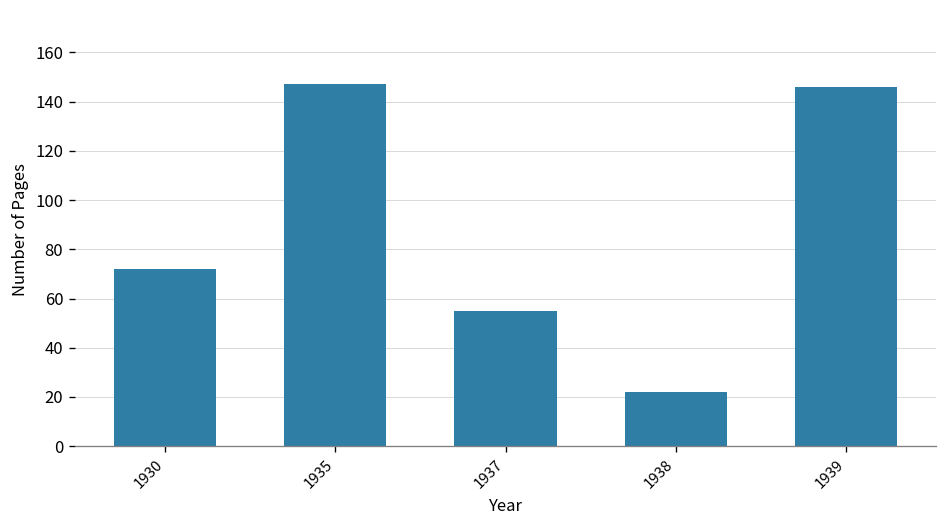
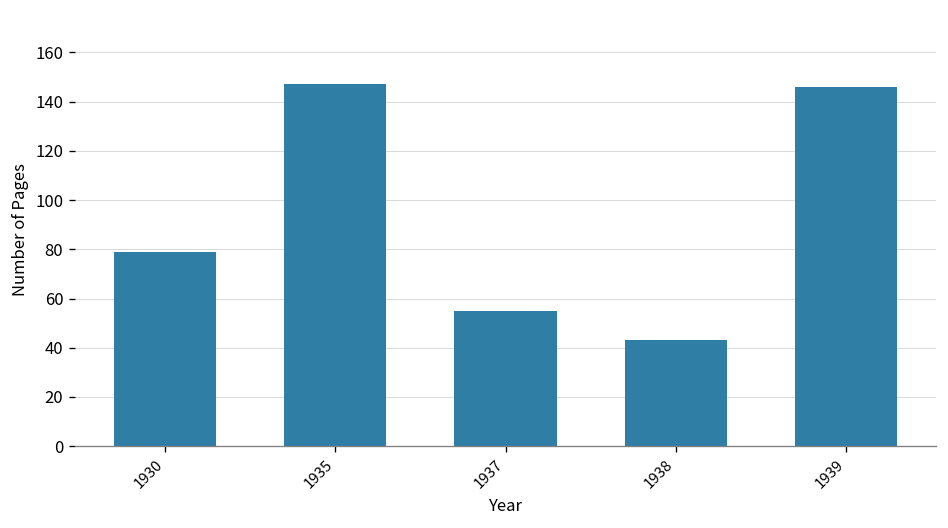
1930: 72 -> 79
1938: 22 -> 43
